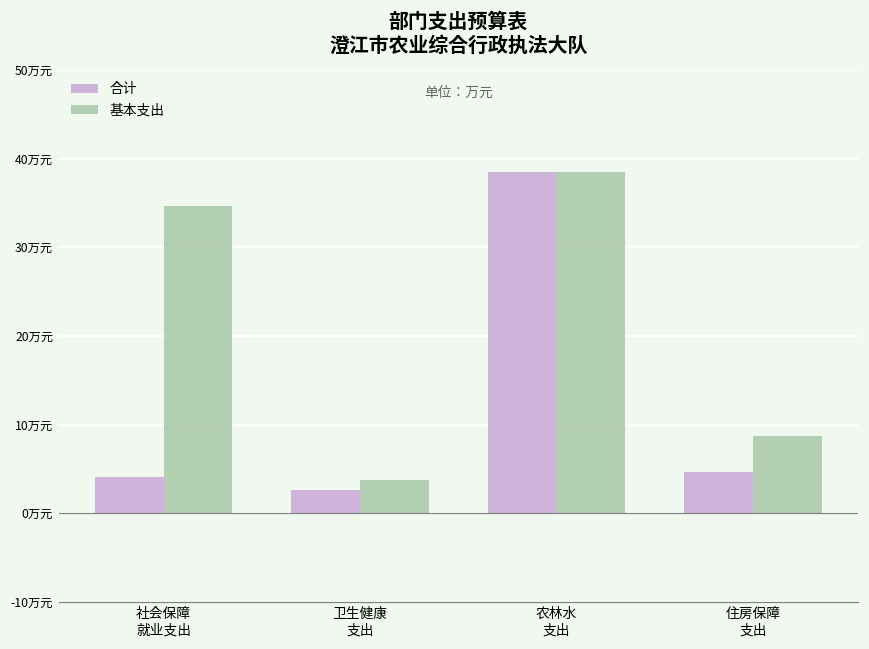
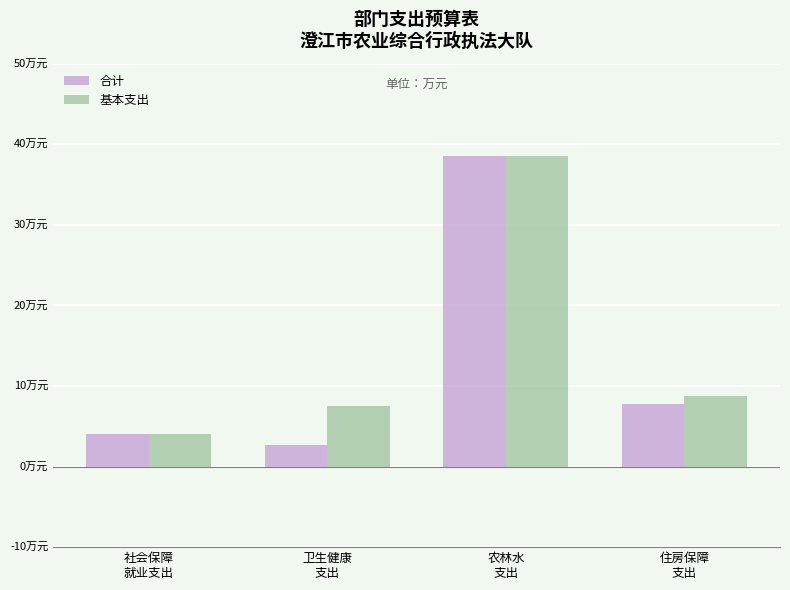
基本支出, 社会保障 就业支出: 35万元 -> 4万元
基本支出, 卫生健康 支出: 4万元 -> 8万元
合计, 住房保障 支出: 5万元 -> 8万元
